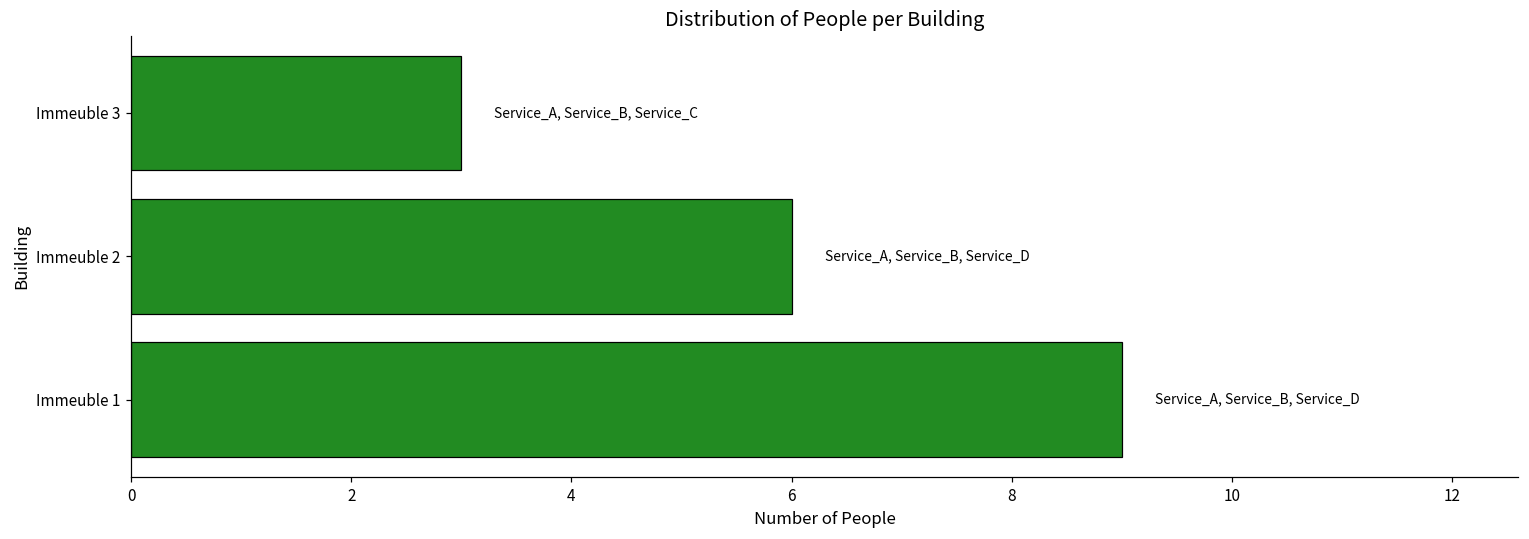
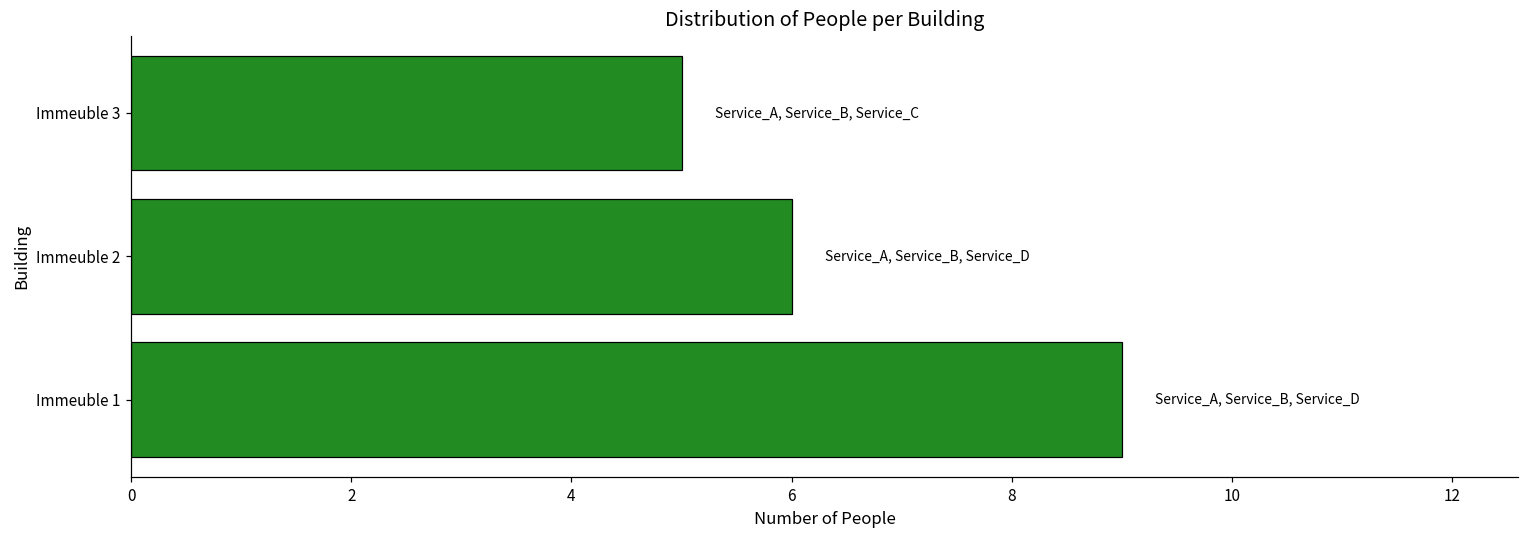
Immeuble 3: 3 -> 5
